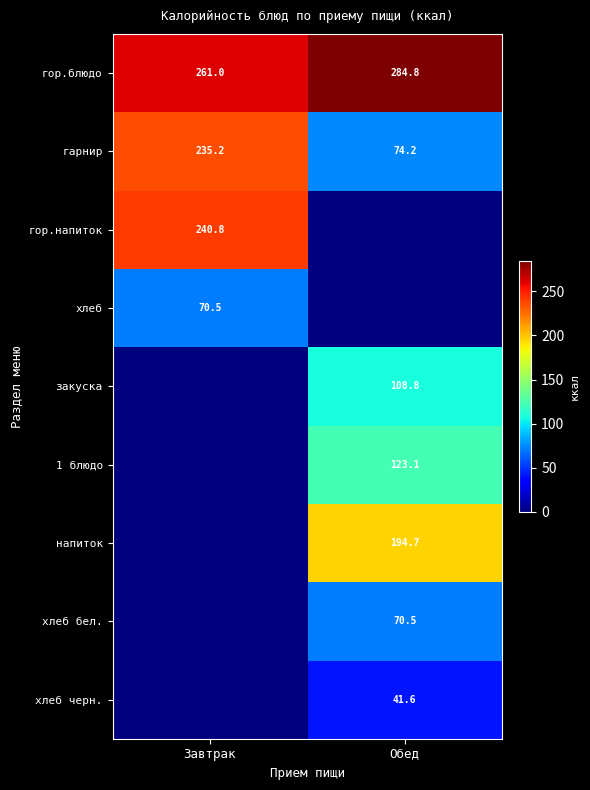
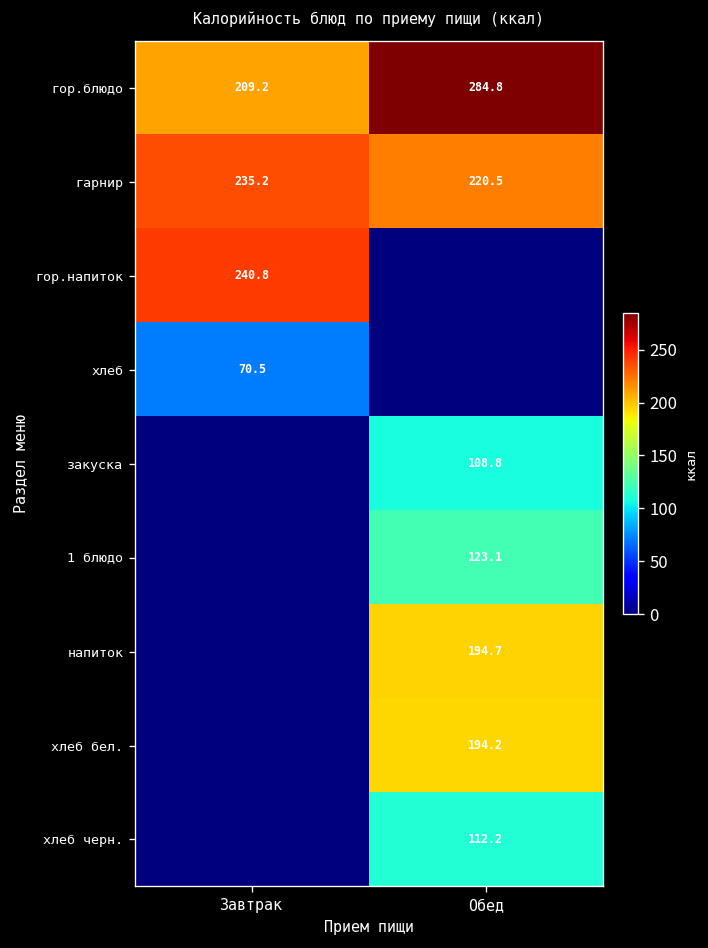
гор.блюдо, Завтрак: 261.0 -> 209.2
гарнир, Обед: 74.2 -> 220.5
хлеб бел., Обед: 70.5 -> 194.2
хлеб черн., Обед: 41.6 -> 112.2
